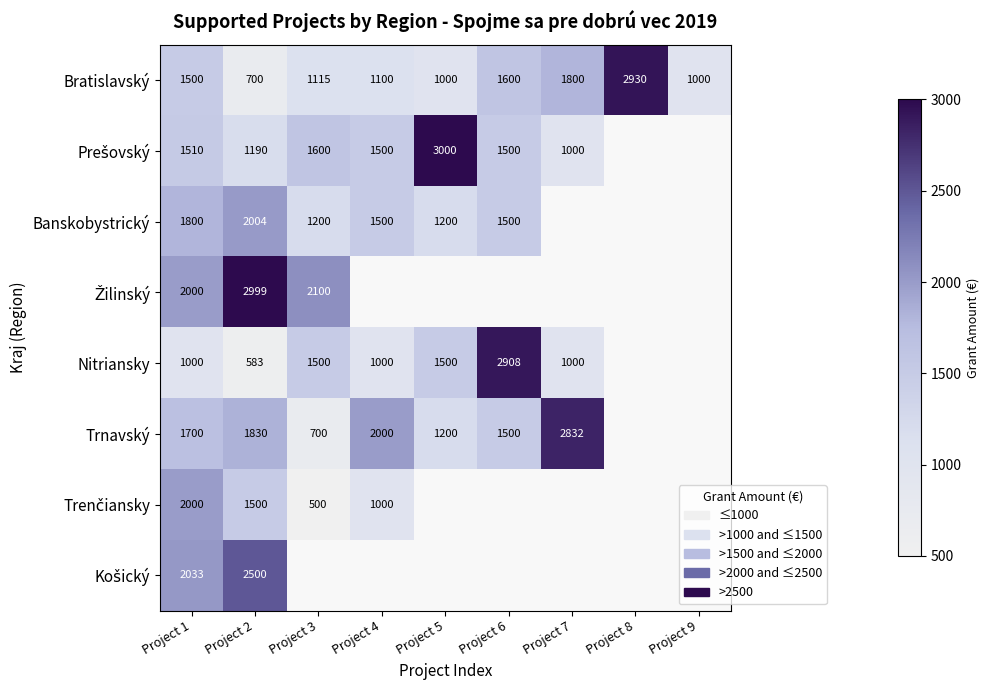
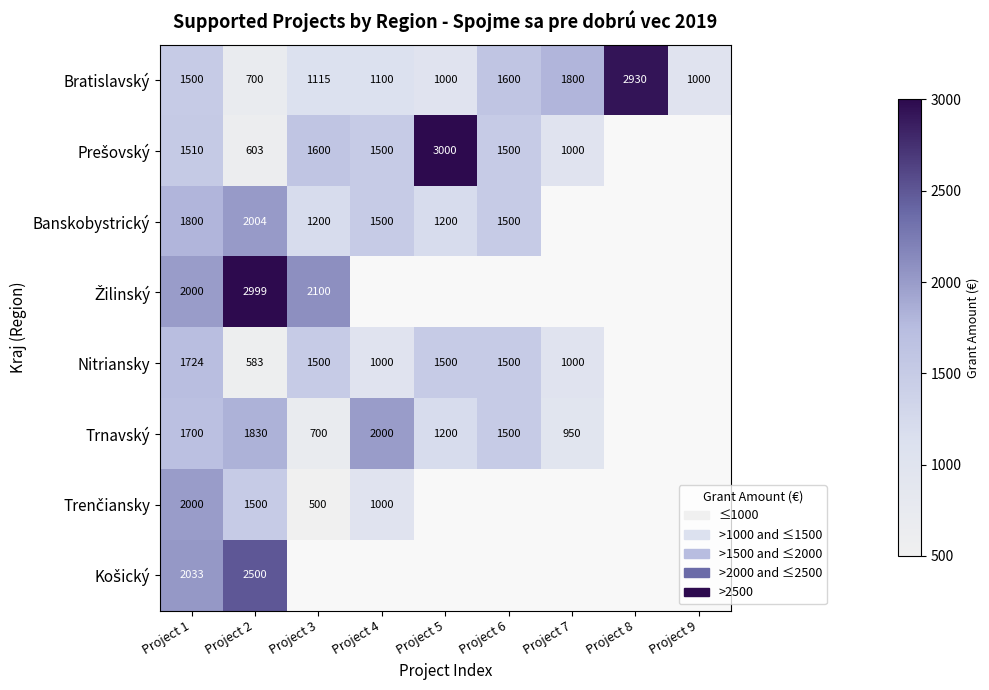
Prešovský, Project 2: 1190 -> 603
Nitriansky, Project 1: 1000 -> 1724
Nitriansky, Project 6: 2908 -> 1500
Trnavský, Project 7: 2832 -> 950
